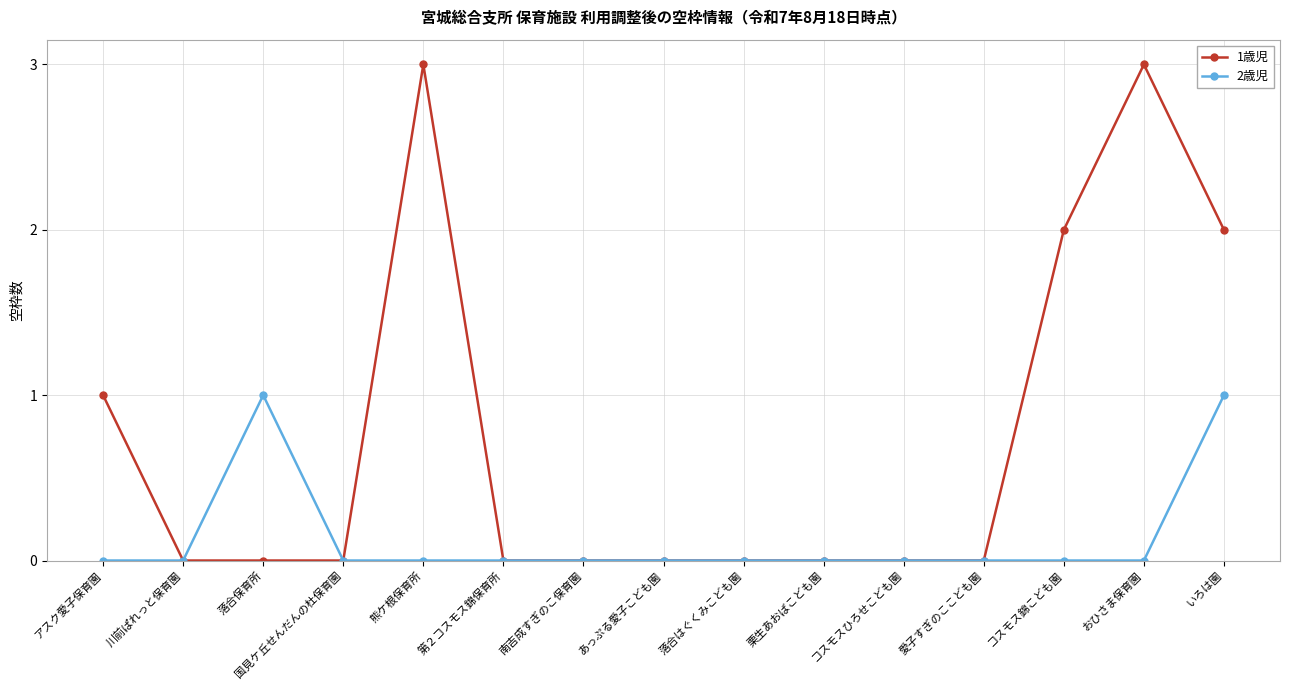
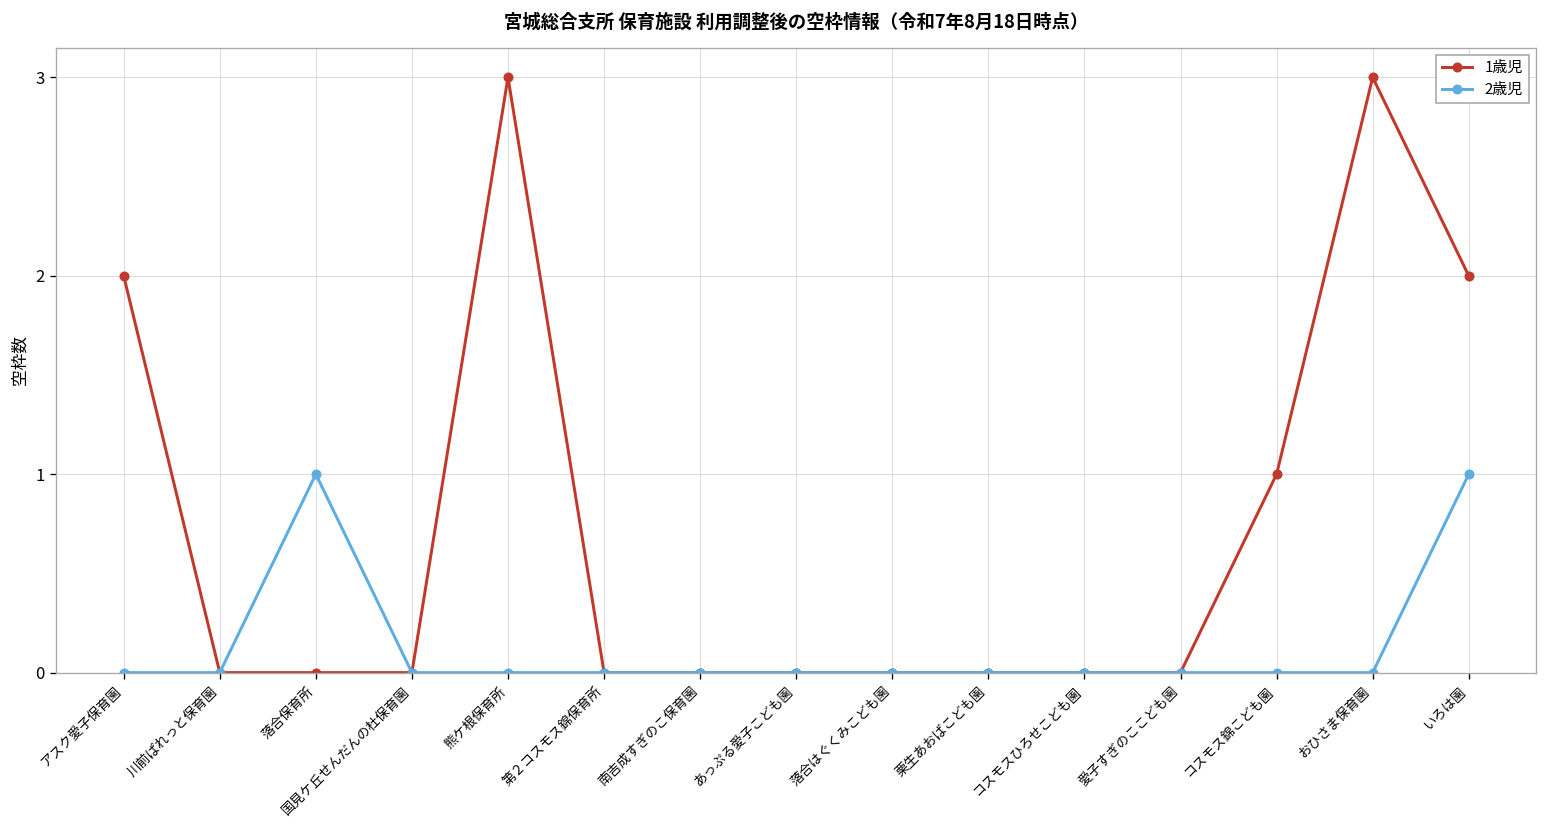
1歳児, アスク愛子保育園: 1 -> 2
1歳児, コスモス錦こども園: 2 -> 1
